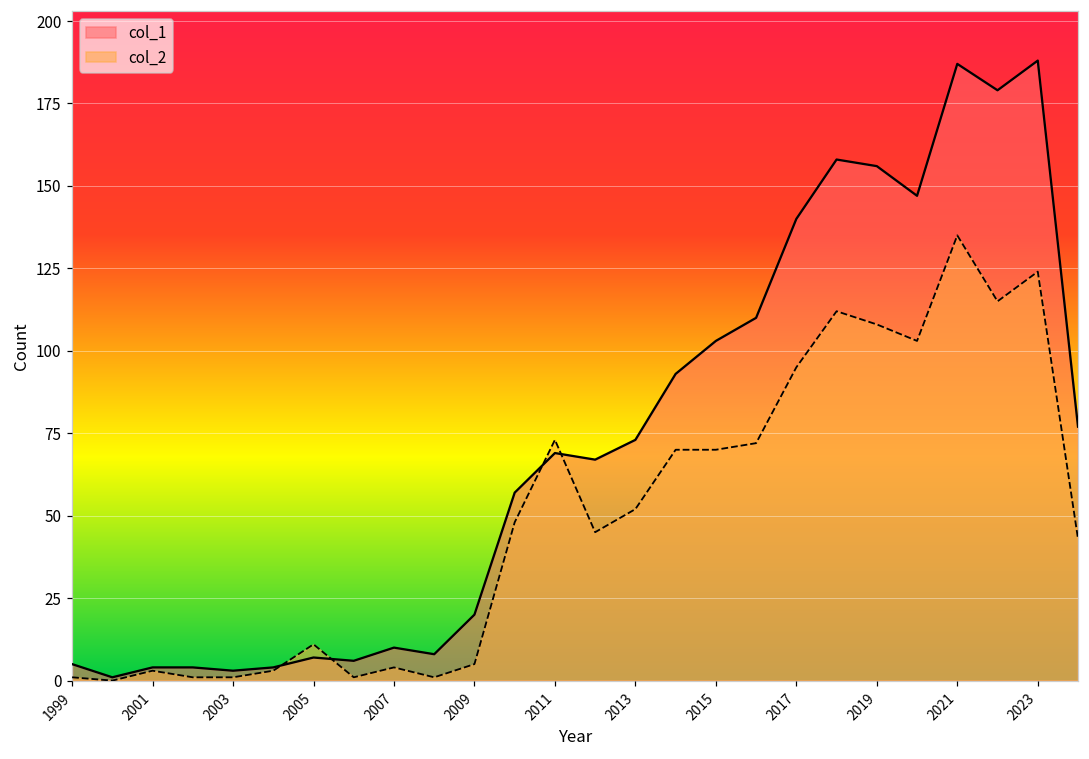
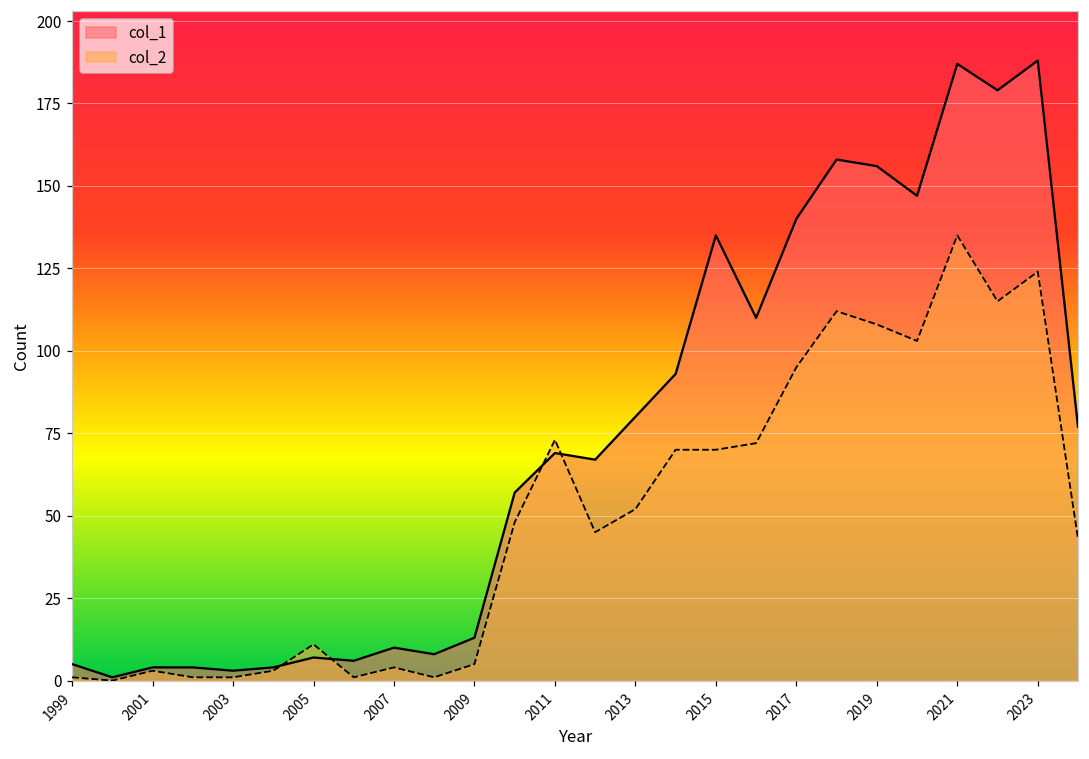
col_1, 2009: 20 -> 13
col_1, 2013: 73 -> 80
col_1, 2015: 103 -> 135
